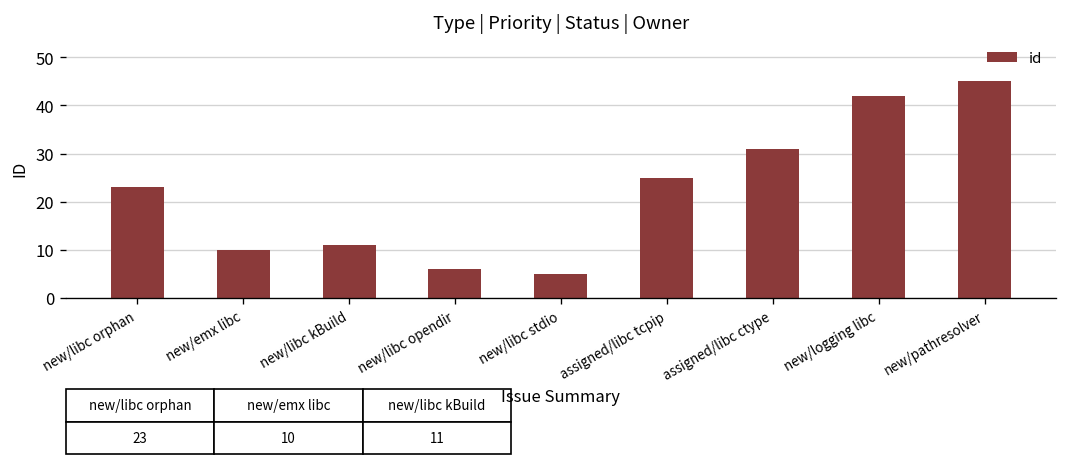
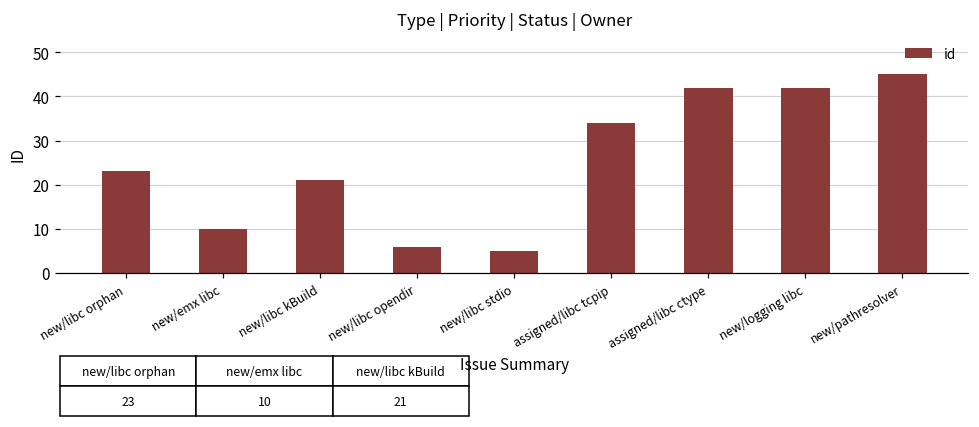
new/libc kBuild: 11 -> 21
assigned/libc tcpip: 25 -> 34
assigned/libc ctype: 31 -> 42
